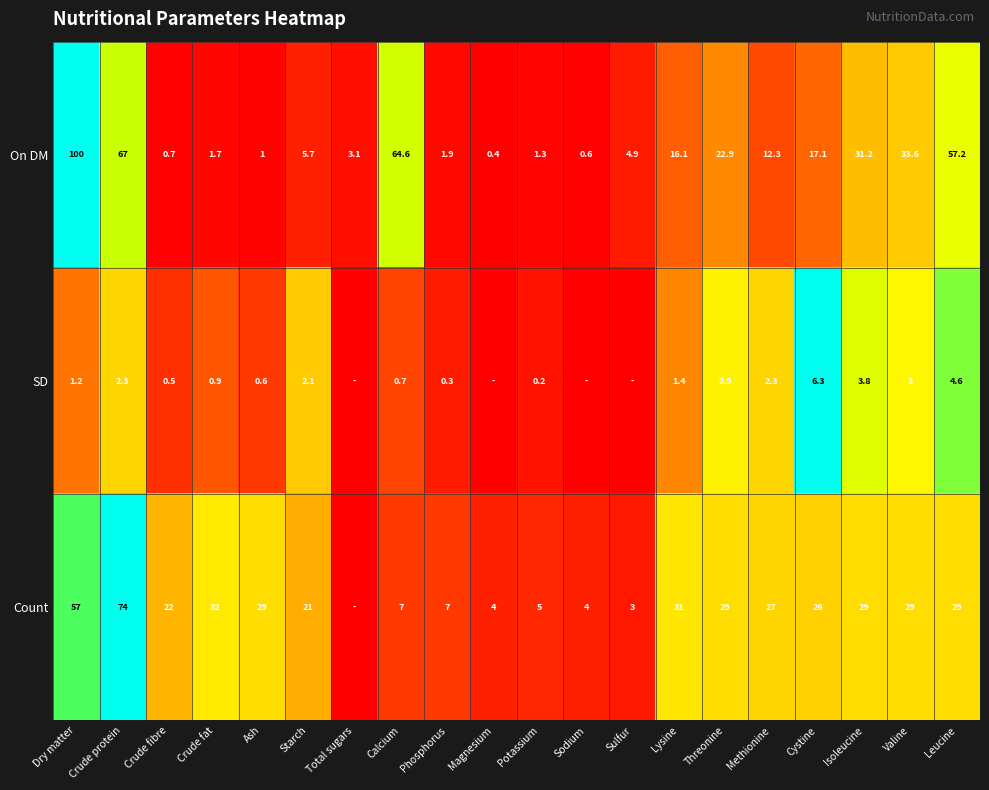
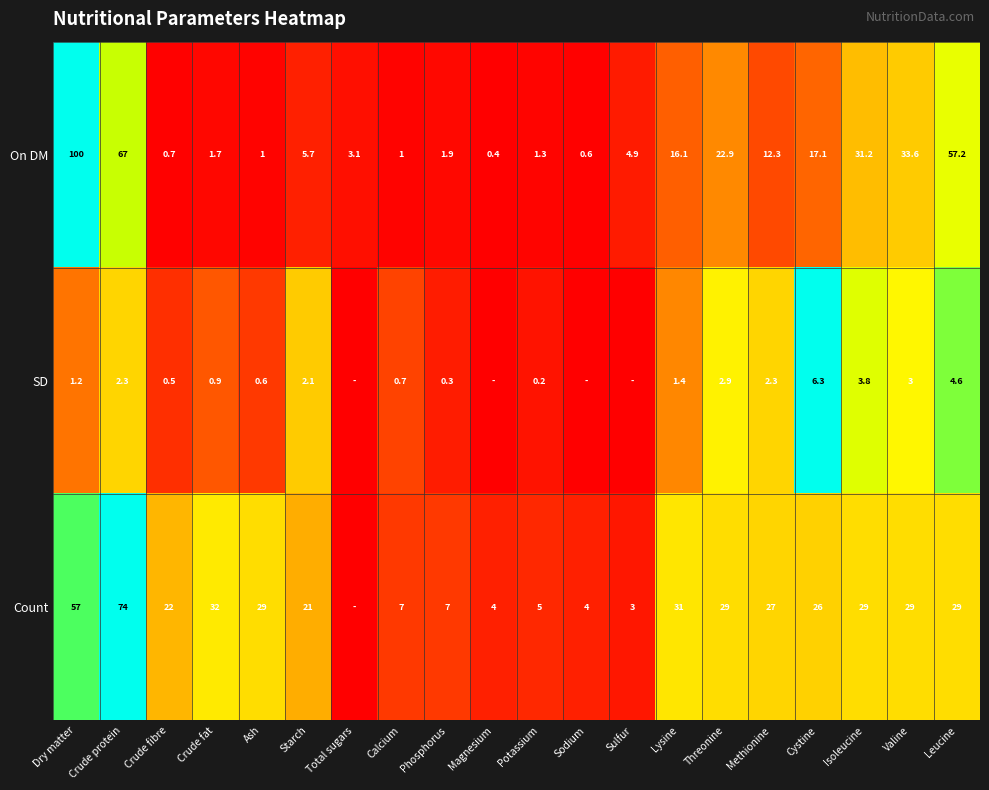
On DM, Calcium: 64.6 -> 1
